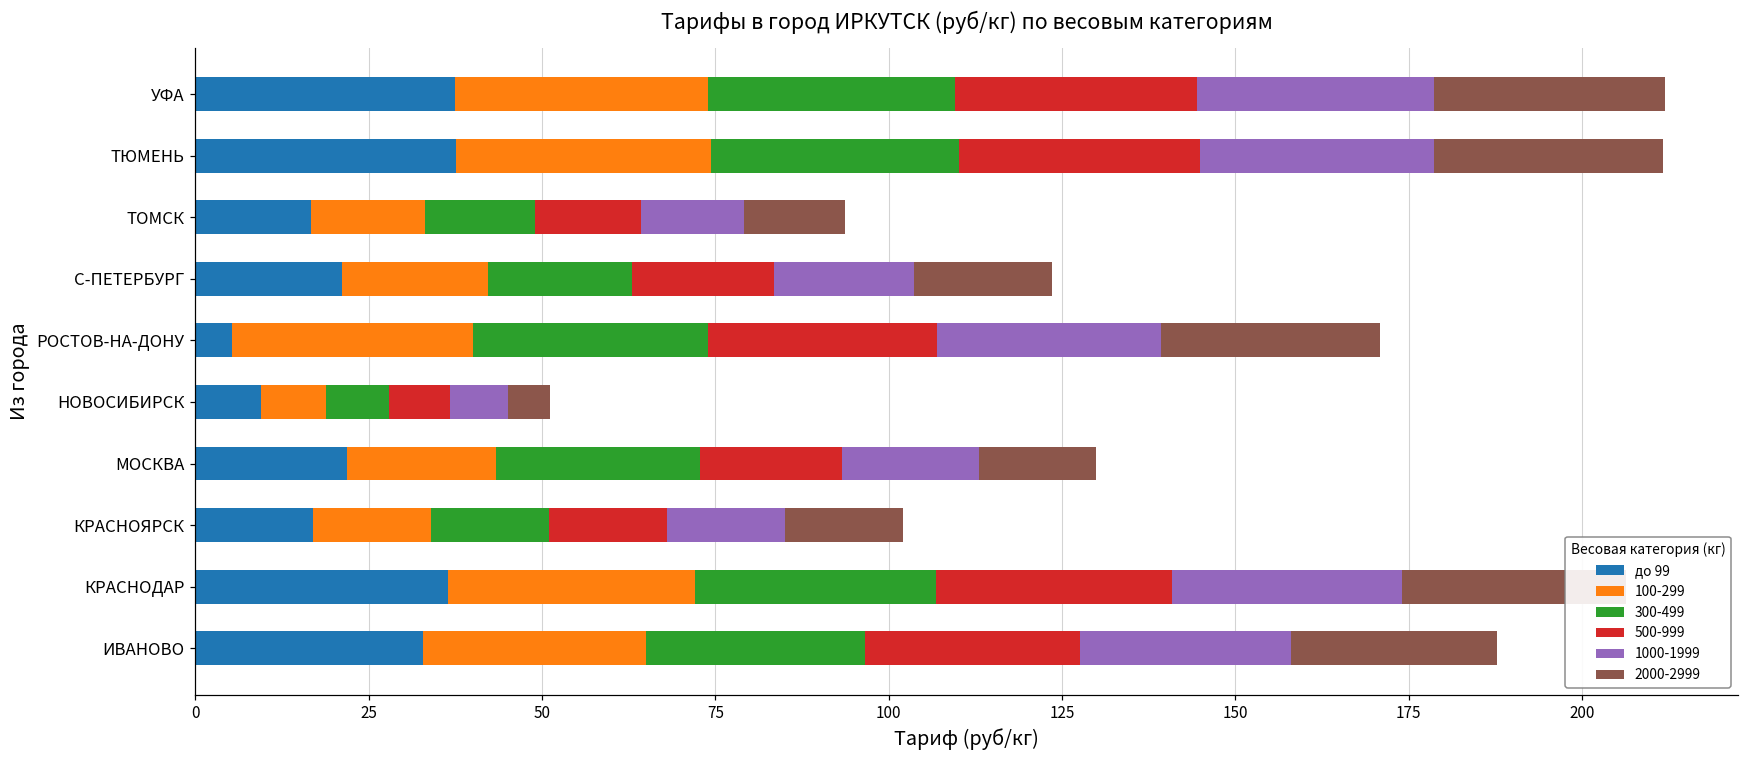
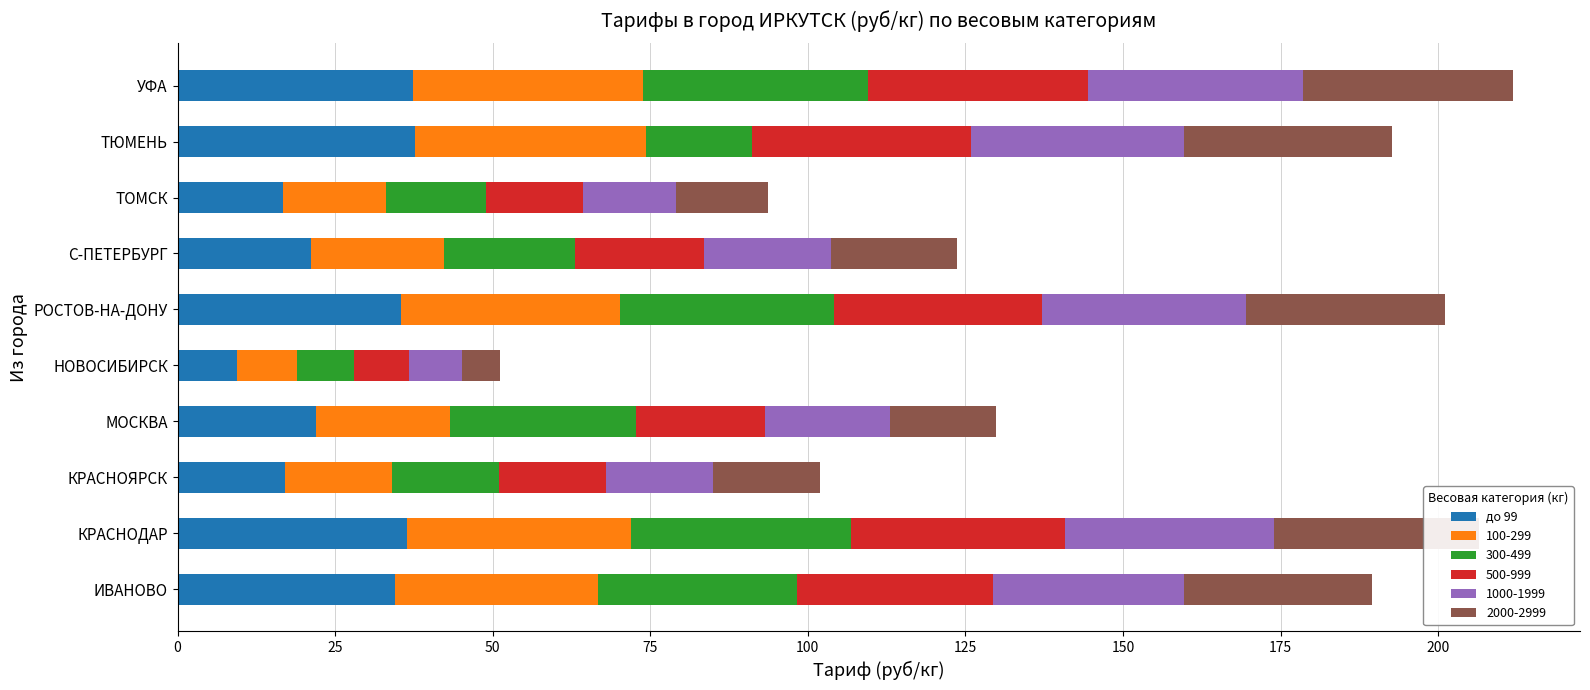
300-499, ТЮМЕНЬ: 36 -> 17
до 99, РОСТОВ-НА-ДОНУ: 5 -> 36
до 99, ИВАНОВО: 33 -> 35
